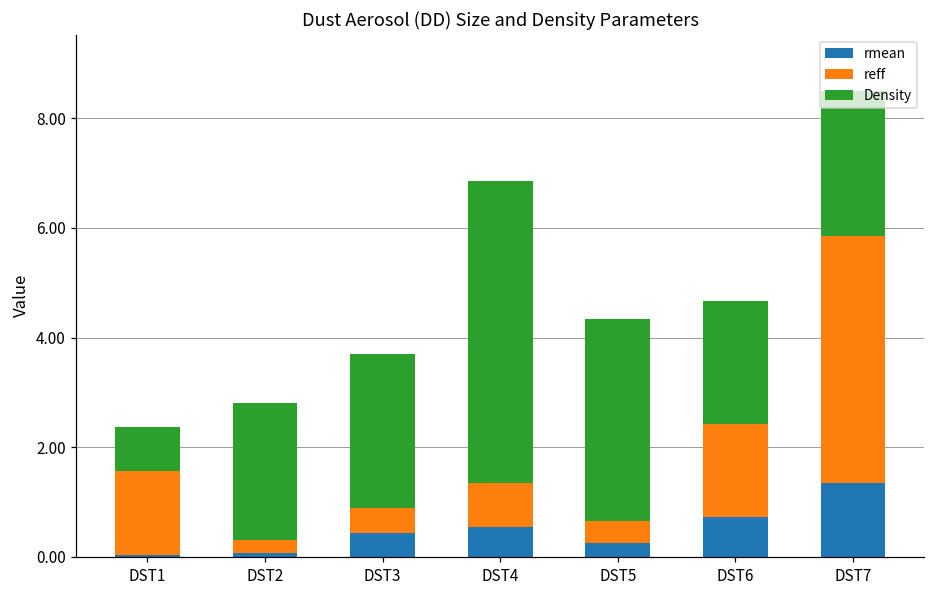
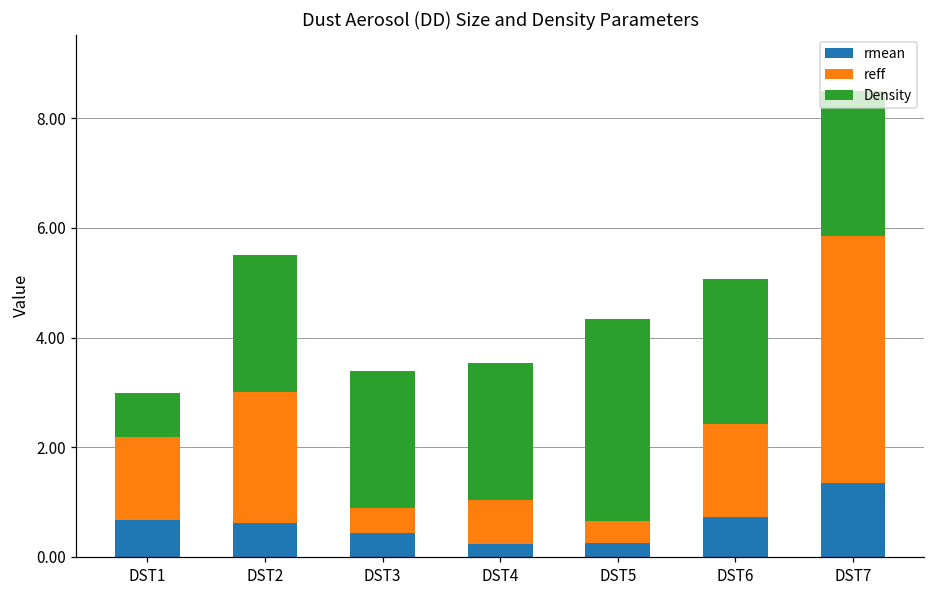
rmean, DST1: 0.0 -> 0.7
rmean, DST2: 0.1 -> 0.6
reff, DST2: 0.2 -> 2.4
Density, DST3: 2.8 -> 2.5
rmean, DST4: 0.6 -> 0.2
Density, DST4: 5.5 -> 2.5
Density, DST6: 2.2 -> 2.7
